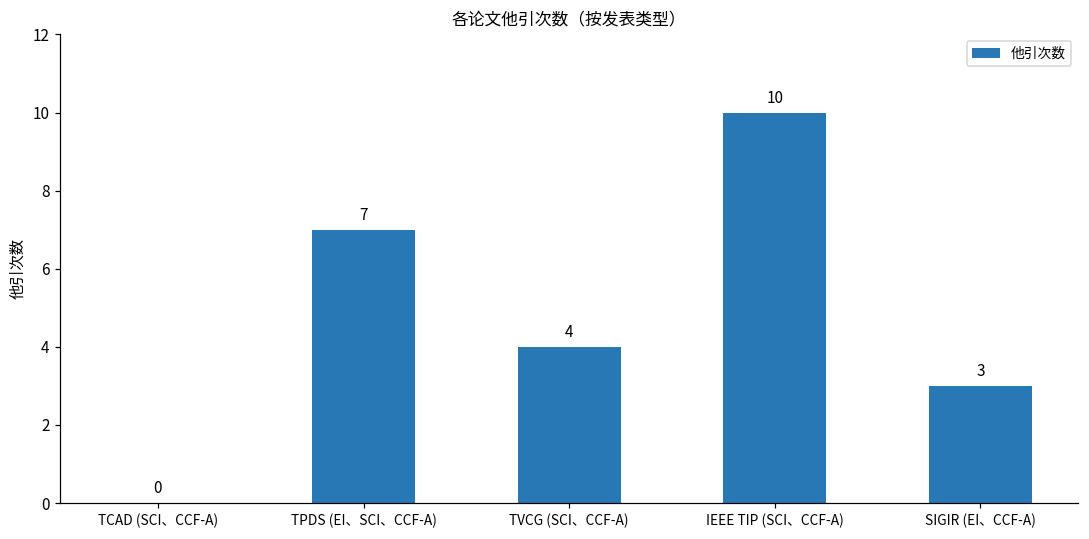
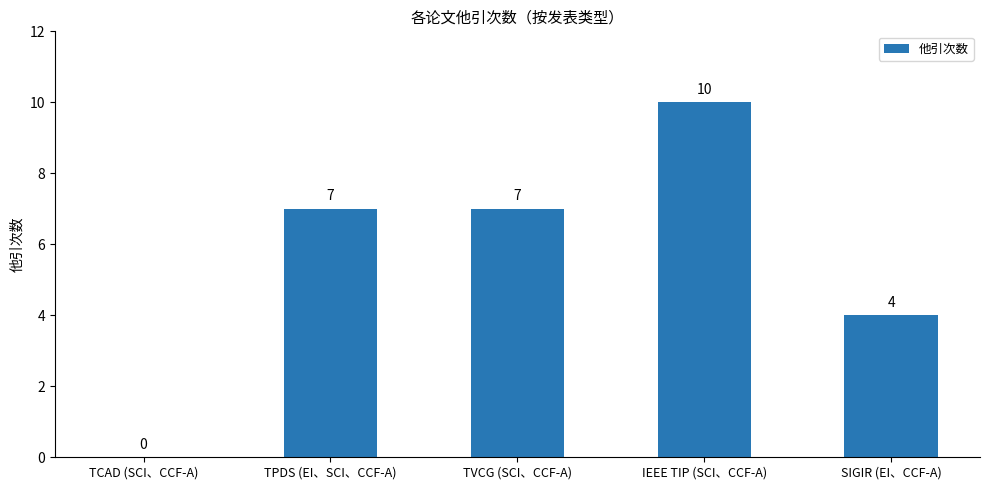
TVCG (SCI、CCF-A): 4 -> 7
SIGIR (EI、CCF-A): 3 -> 4
